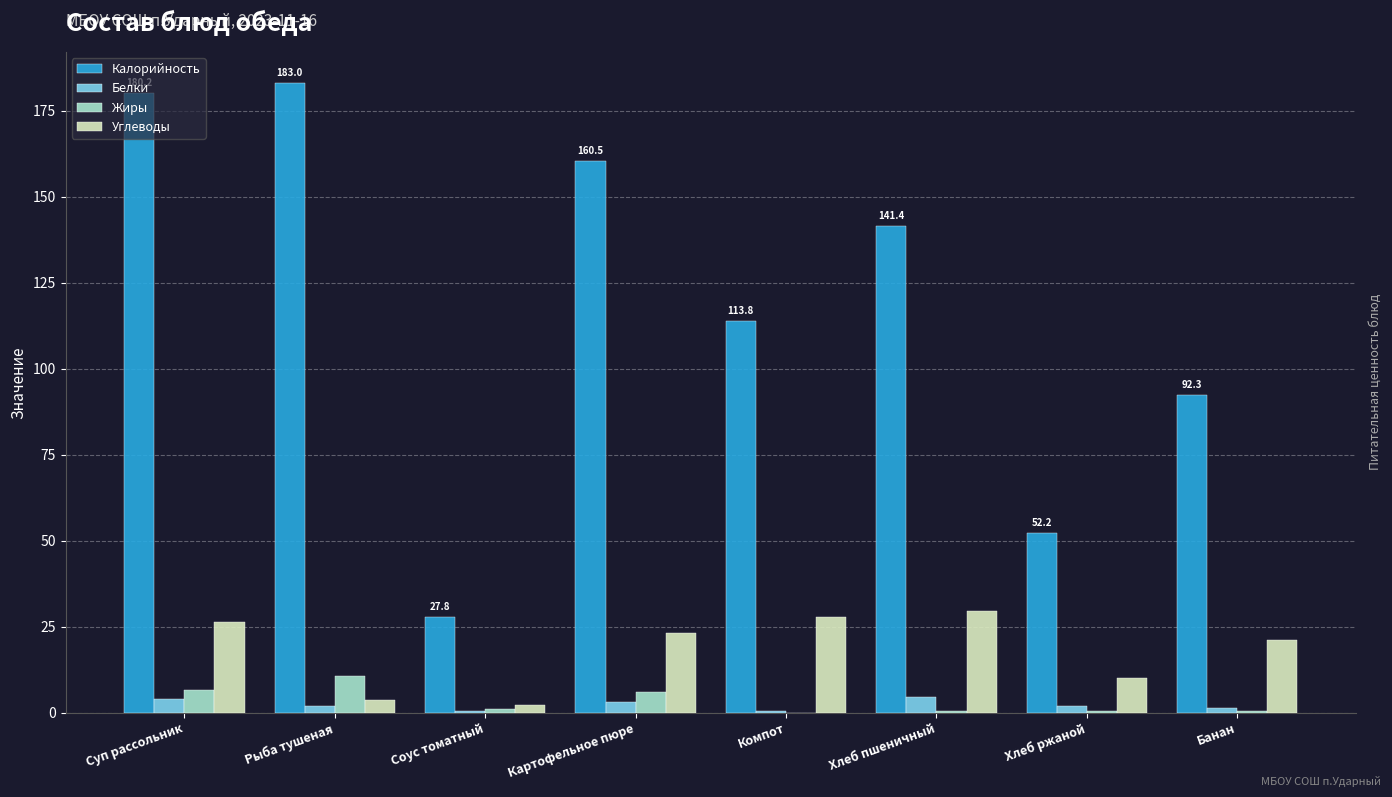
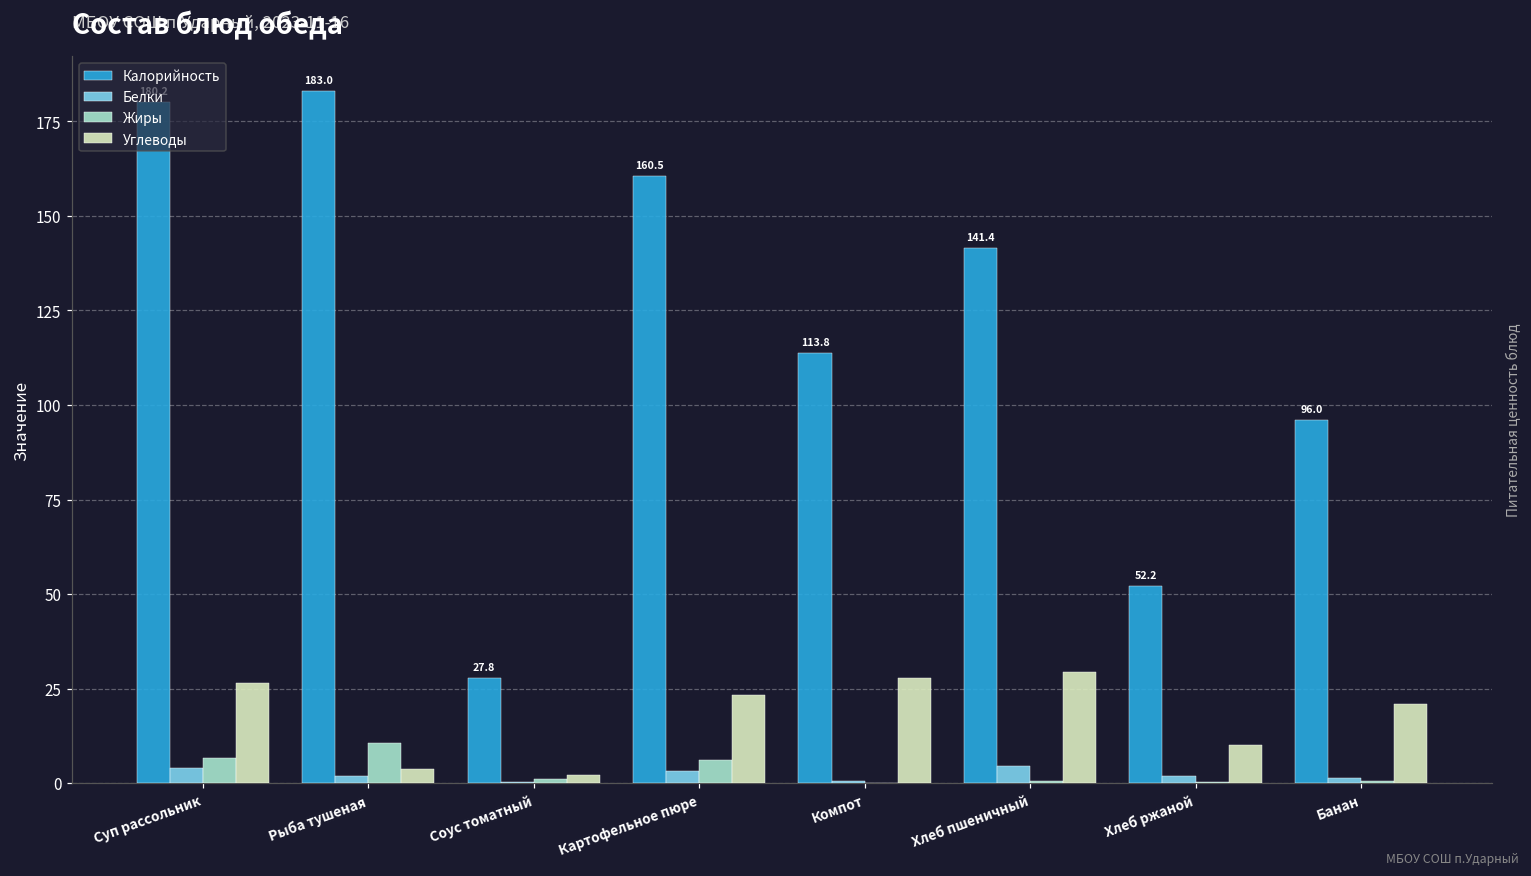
Калорийность, Банан: 92.3 -> 96.0
